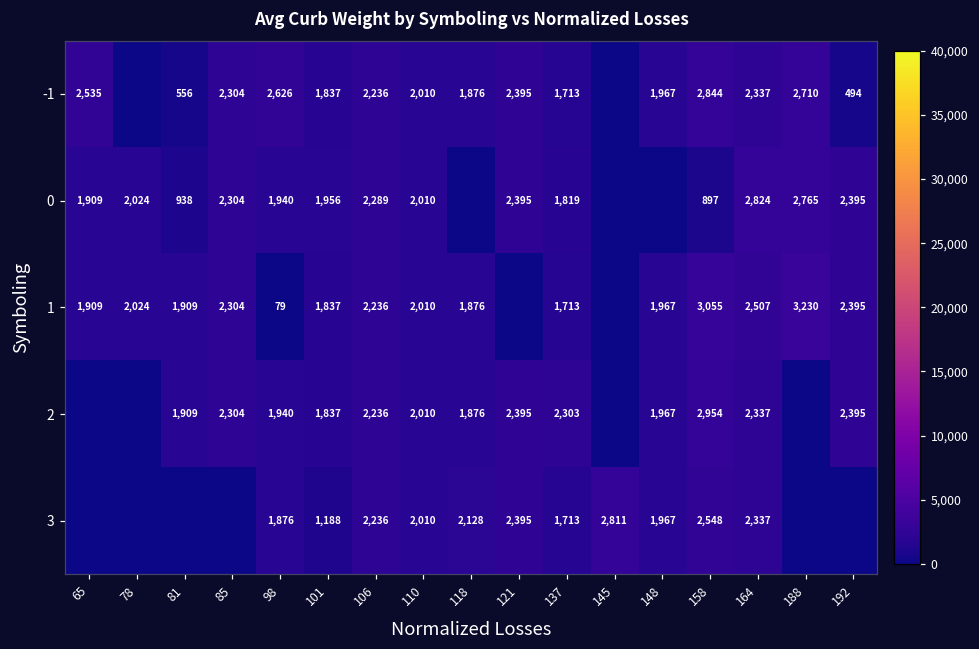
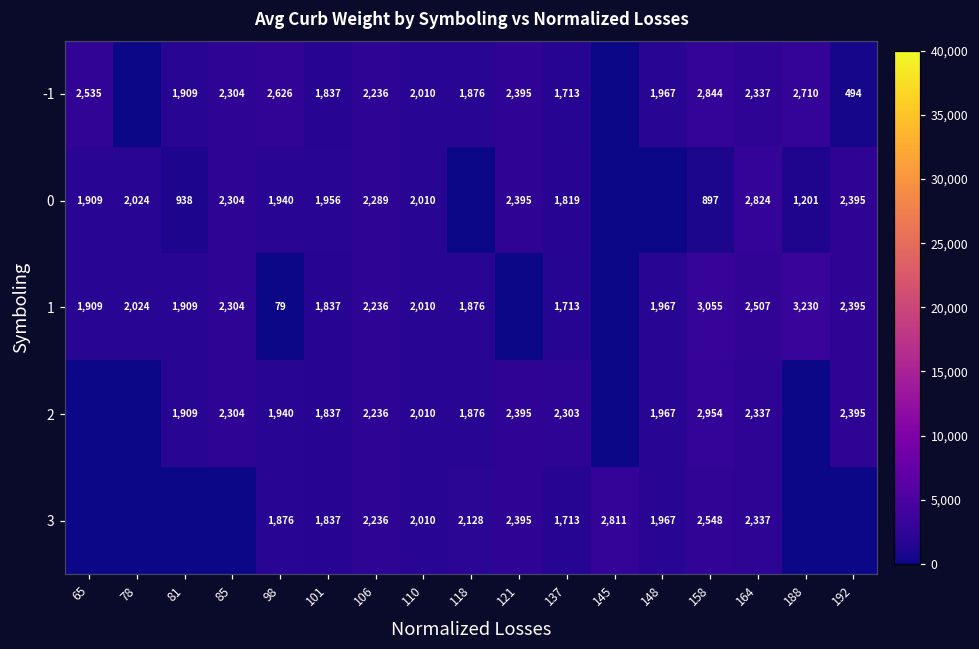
-1, 81: 556 -> 1,909
0, 188: 2,765 -> 1,201
3, 101: 1,188 -> 1,837
